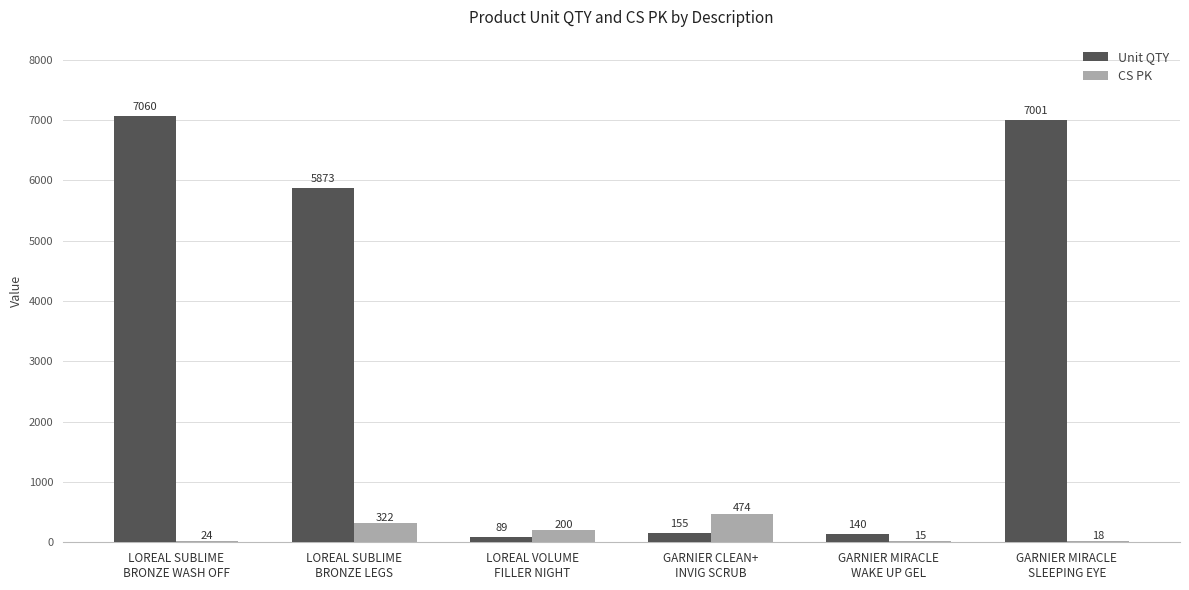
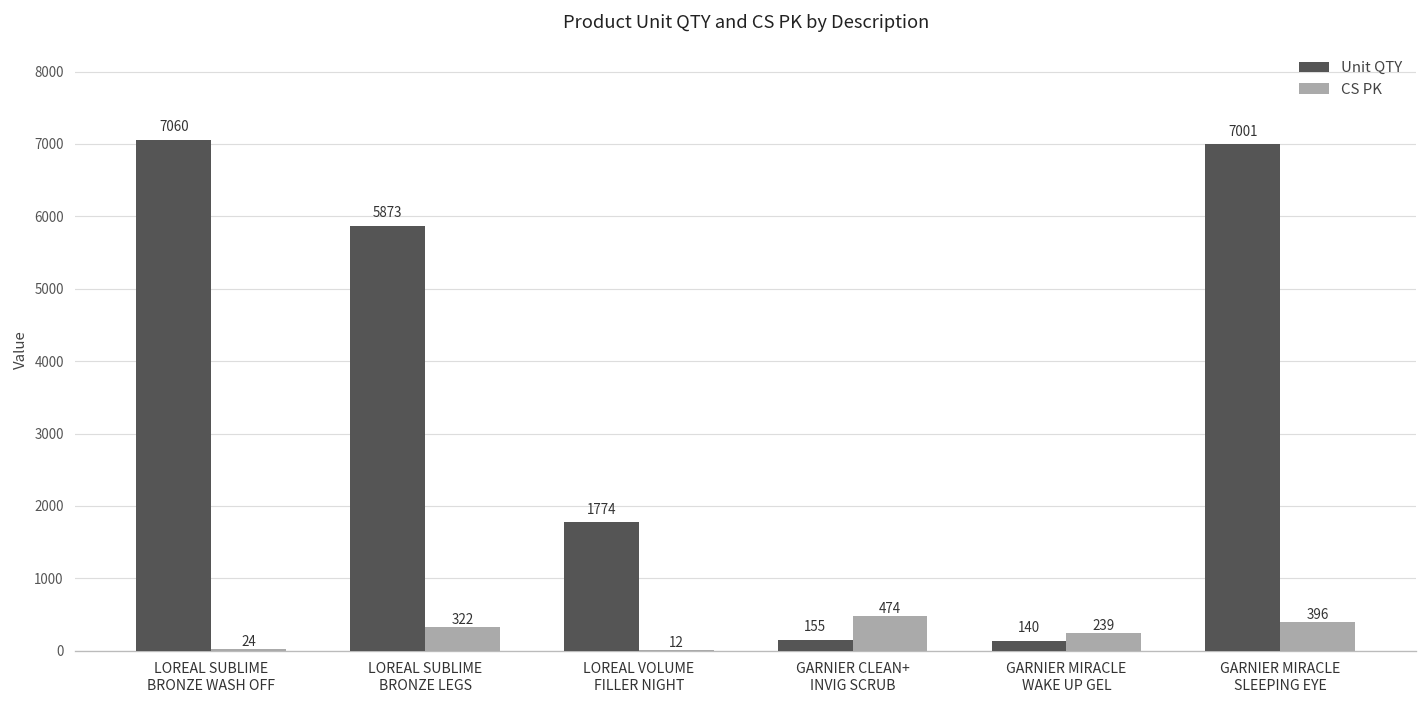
Unit QTY, LOREAL VOLUME FILLER NIGHT: 89 -> 1774
CS PK, LOREAL VOLUME FILLER NIGHT: 200 -> 12
CS PK, GARNIER MIRACLE WAKE UP GEL: 15 -> 239
CS PK, GARNIER MIRACLE SLEEPING EYE: 18 -> 396
